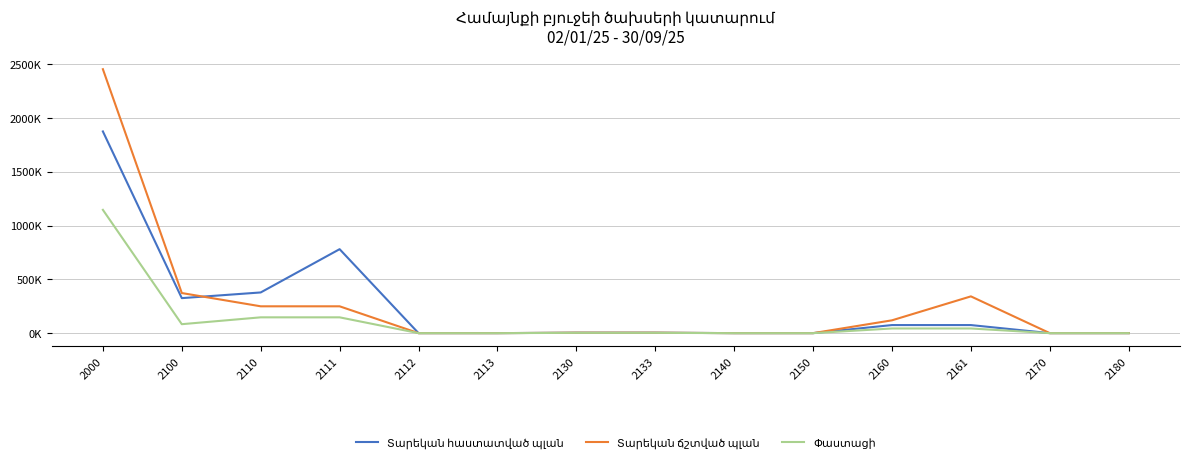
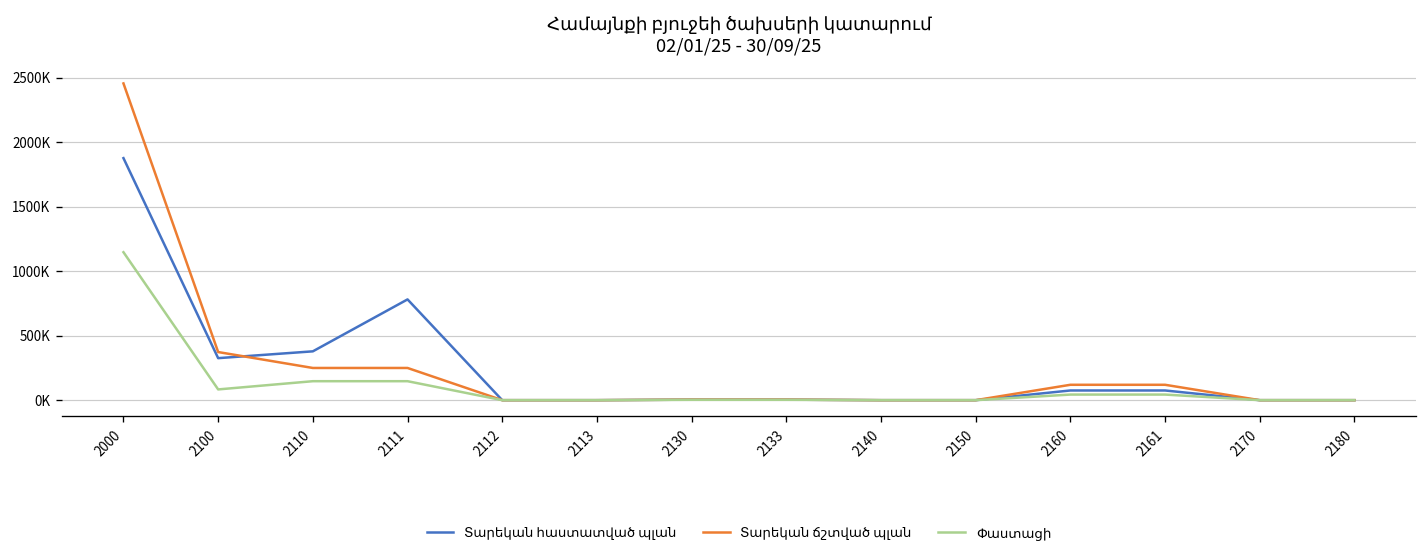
Տարեկան ճշտված պլան, 2161: 340000 -> 120000
